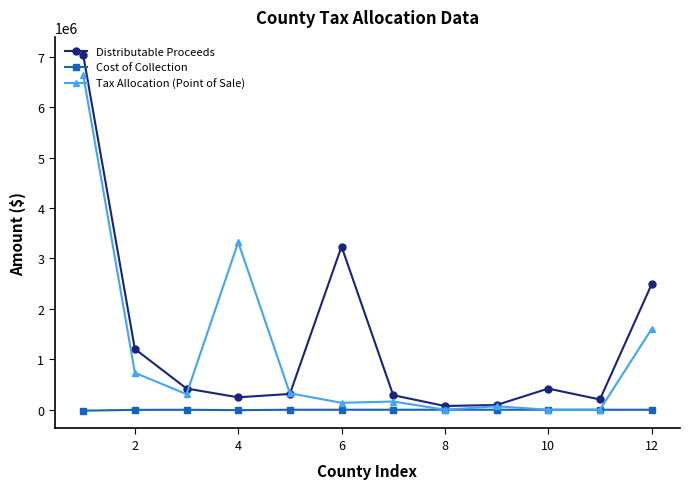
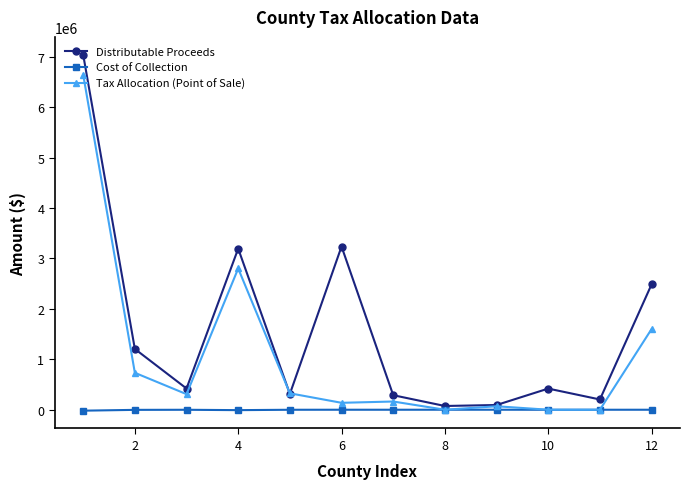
Distributable Proceeds, 4: 200000 -> 3200000
Tax Allocation (Point of Sale), 4: 3300000 -> 2800000
